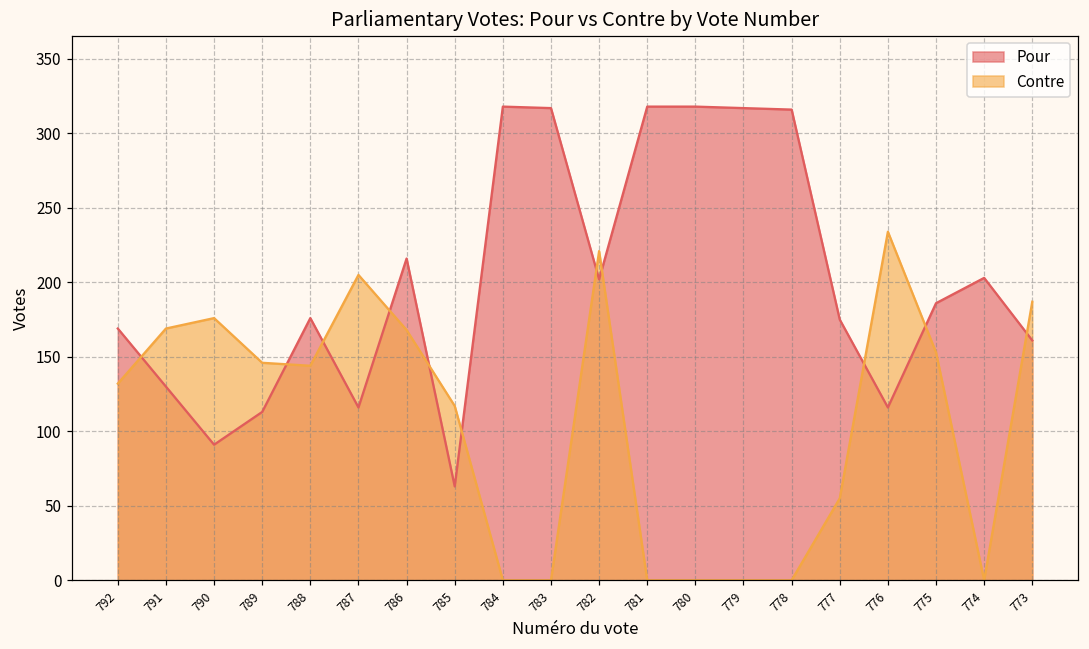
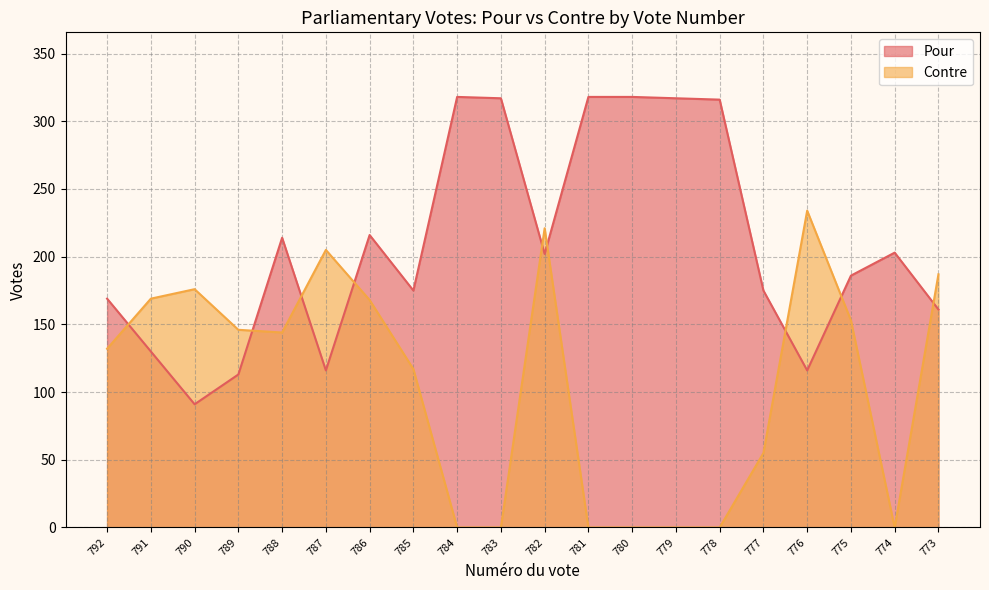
Pour, 788: 176 -> 214
Pour, 785: 63 -> 175
